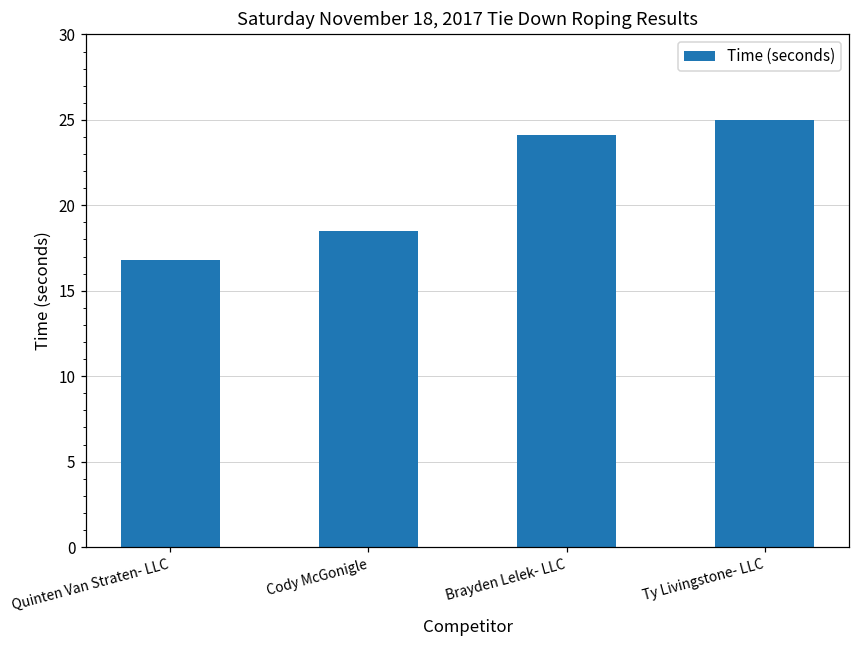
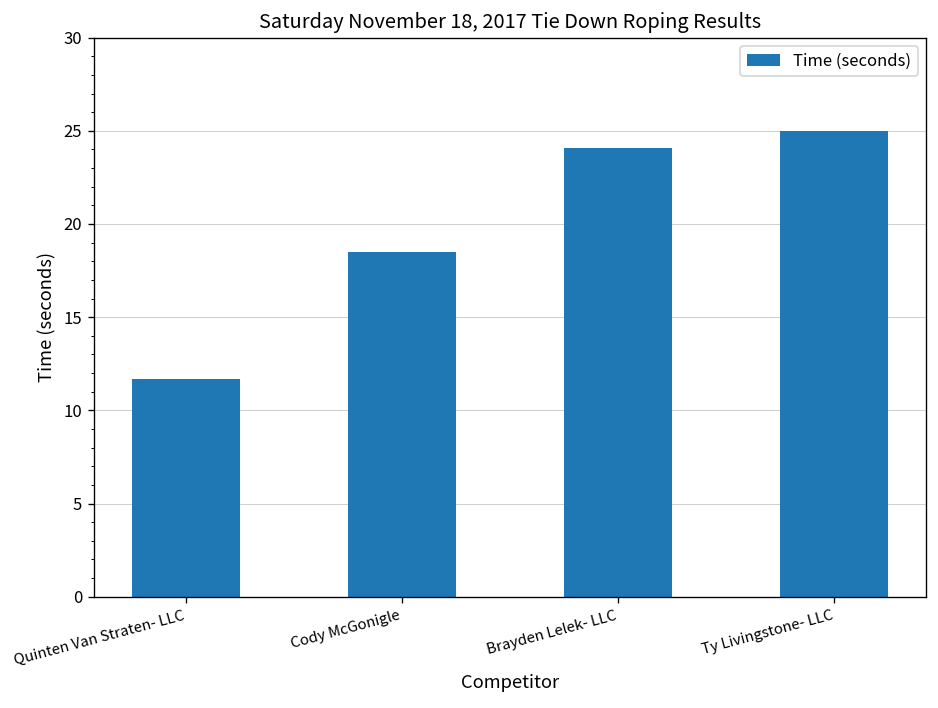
Quinten Van Straten- LLC: 16.8 -> 11.7
